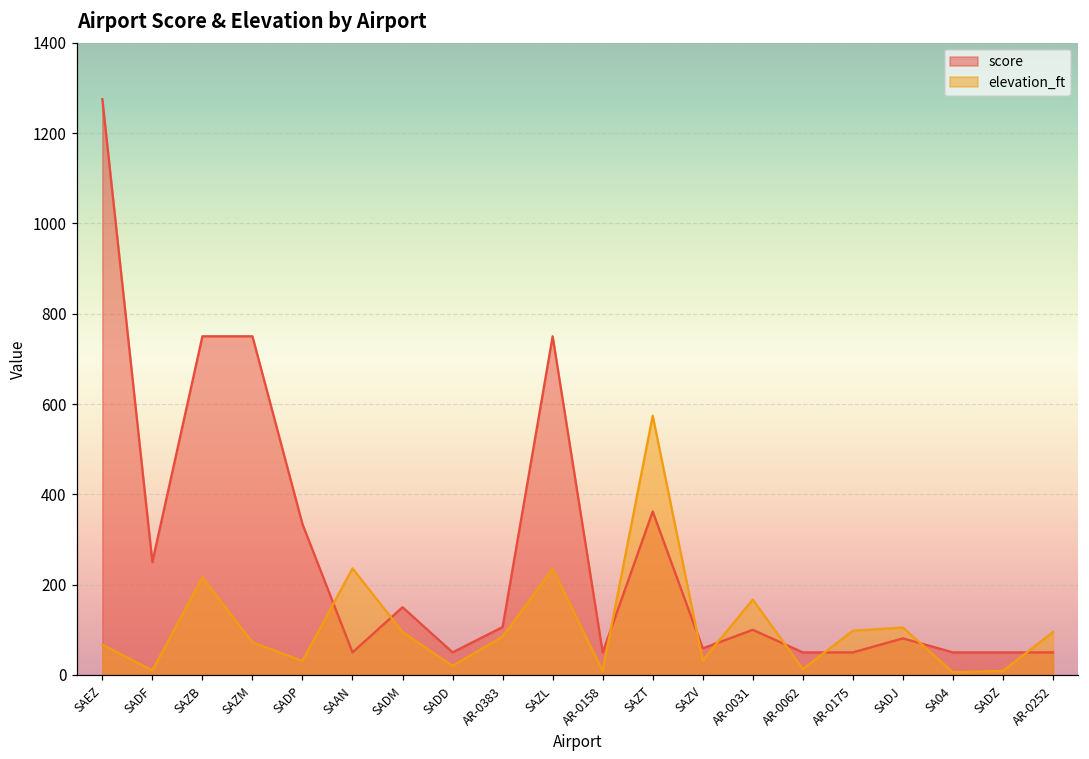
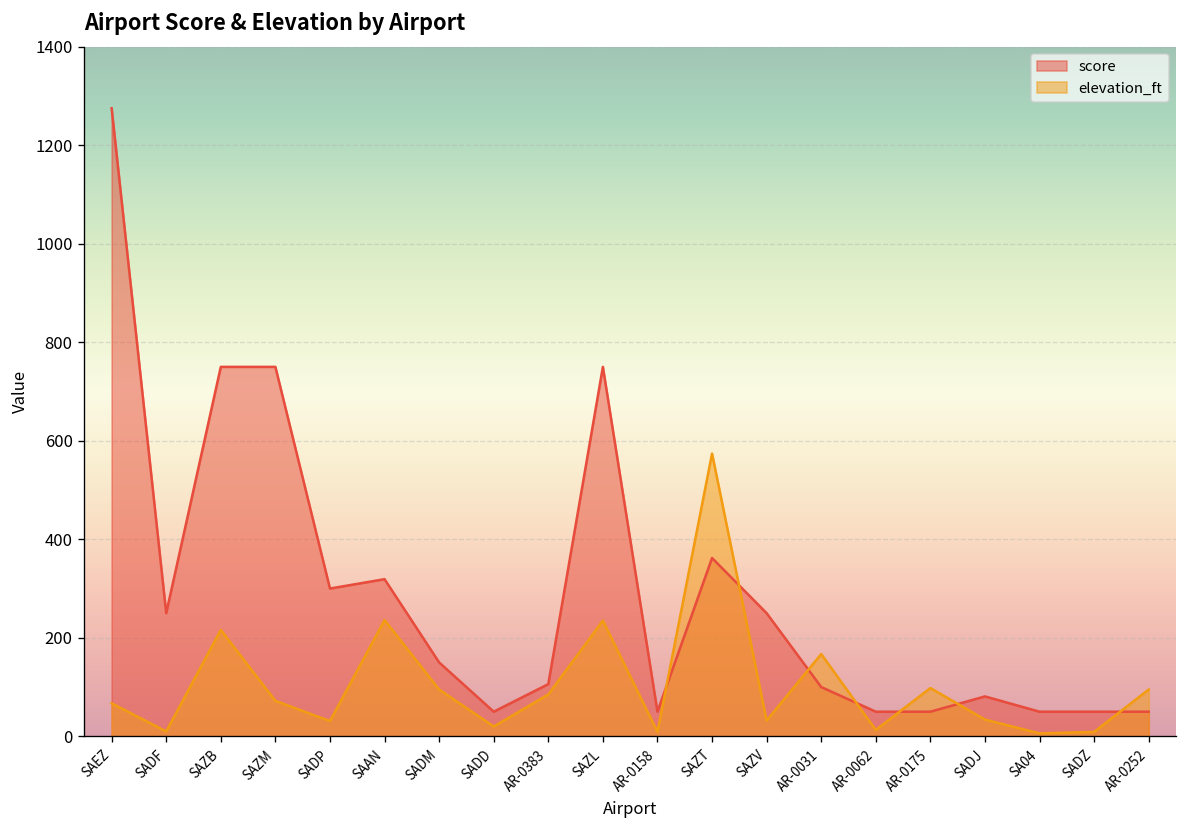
score, SADP: 330 -> 300
score, SAAN: 50 -> 320
score, SAZV: 60 -> 250
elevation_ft, SADJ: 110 -> 30
